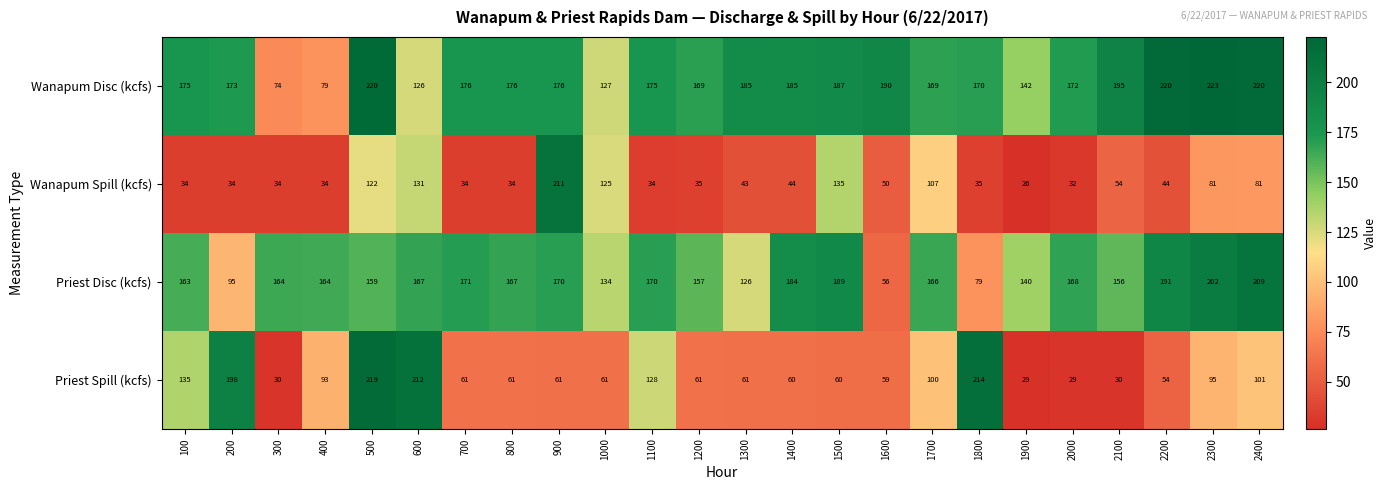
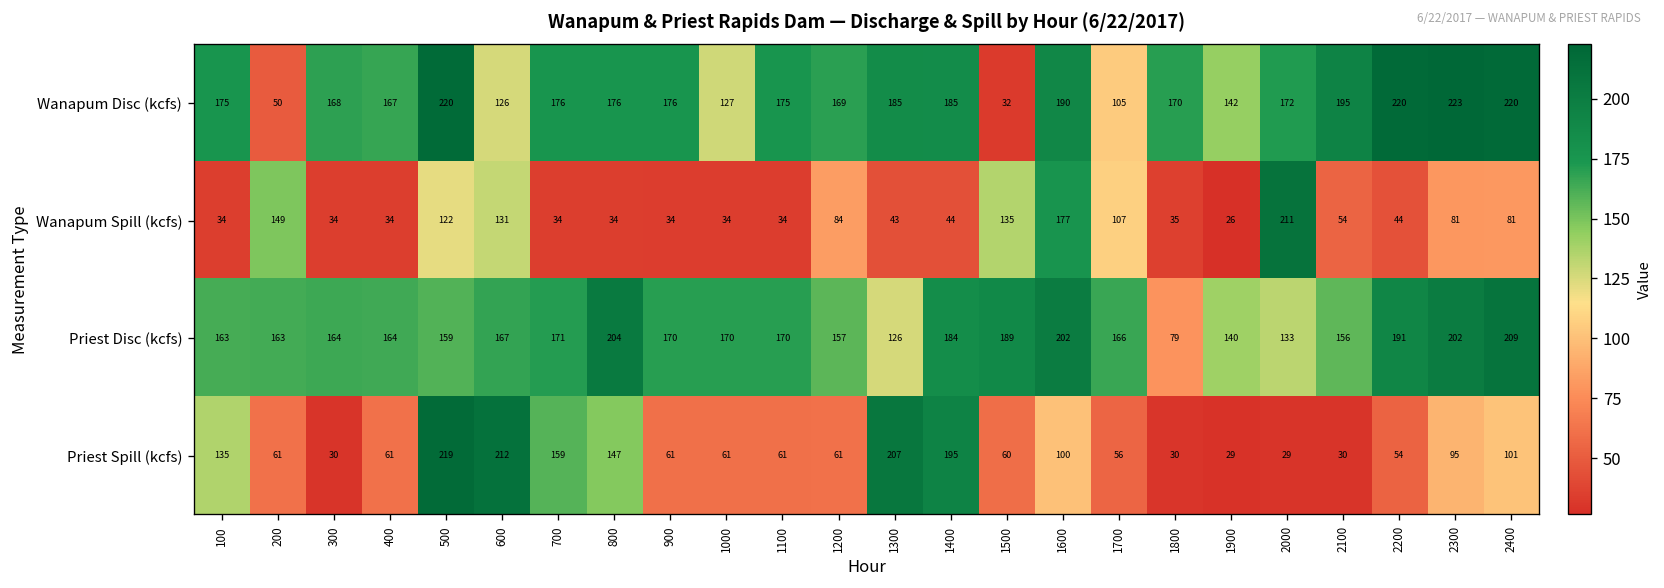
Wanapum Disc (kcfs), 200: 173 -> 50
Wanapum Disc (kcfs), 300: 74 -> 168
Wanapum Disc (kcfs), 400: 79 -> 167
Wanapum Disc (kcfs), 1500: 187 -> 32
Wanapum Disc (kcfs), 1700: 169 -> 105
Wanapum Spill (kcfs), 200: 34 -> 149
Wanapum Spill (kcfs), 900: 211 -> 34
Wanapum Spill (kcfs), 1000: 125 -> 34
Wanapum Spill (kcfs), 1200: 35 -> 84
Wanapum Spill (kcfs), 1600: 50 -> 177
Wanapum Spill (kcfs), 2000: 32 -> 211
Priest Disc (kcfs), 200: 95 -> 163
Priest Disc (kcfs), 800: 167 -> 204
Priest Disc (kcfs), 1000: 134 -> 170
Priest Disc (kcfs), 1600: 56 -> 202
Priest Disc (kcfs), 2000: 168 -> 133
Priest Spill (kcfs), 200: 198 -> 61
Priest Spill (kcfs), 400: 93 -> 61
Priest Spill (kcfs), 700: 61 -> 159
Priest Spill (kcfs), 800: 61 -> 147
Priest Spill (kcfs), 1100: 128 -> 61
Priest Spill (kcfs), 1300: 61 -> 207
Priest Spill (kcfs), 1400: 60 -> 195
Priest Spill (kcfs), 1600: 59 -> 100
Priest Spill (kcfs), 1700: 100 -> 56
Priest Spill (kcfs), 1800: 214 -> 30
